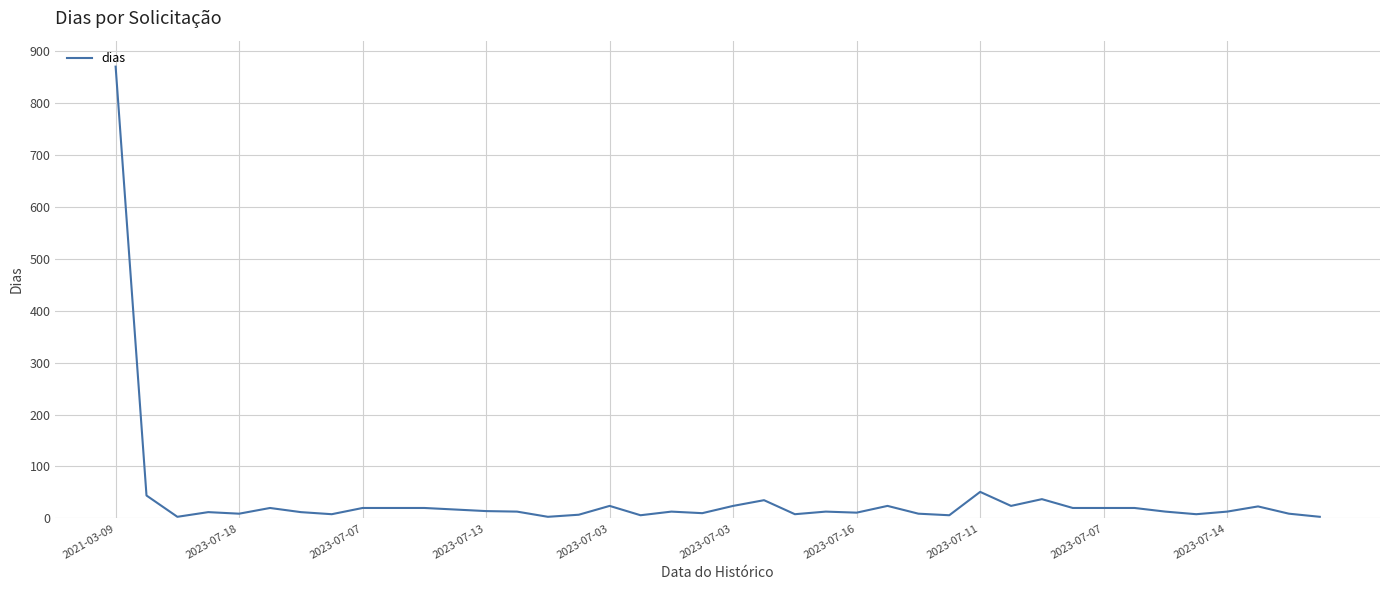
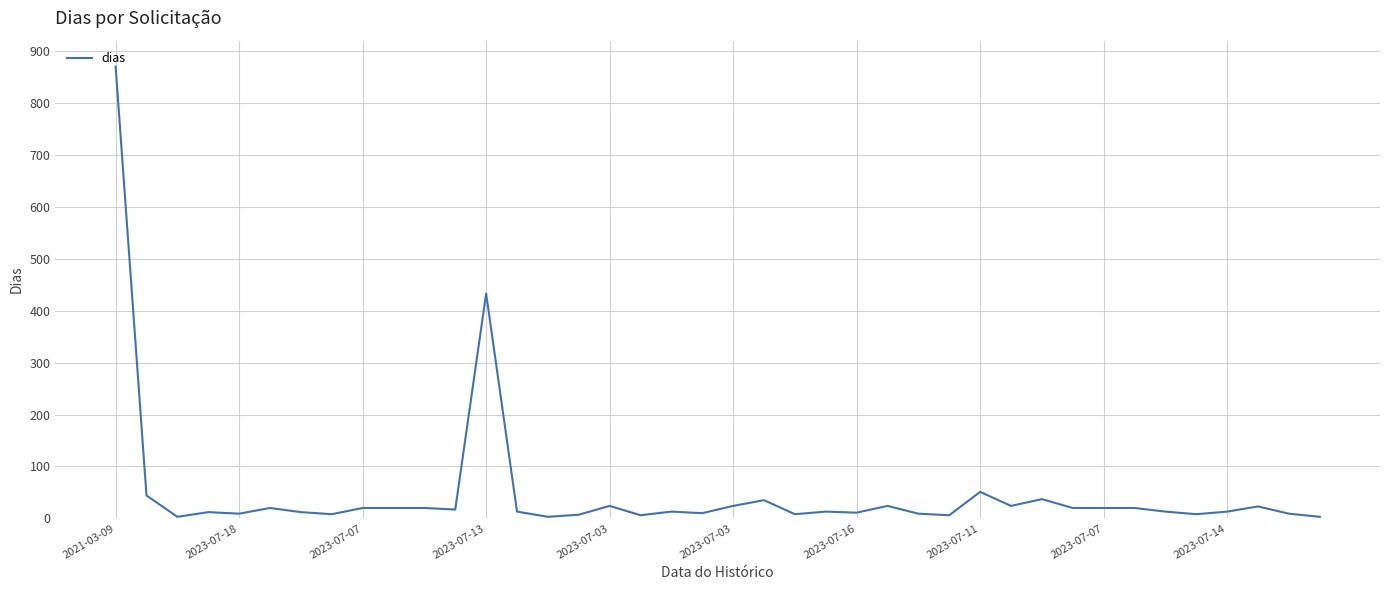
2023-07-13: 10 -> 430
